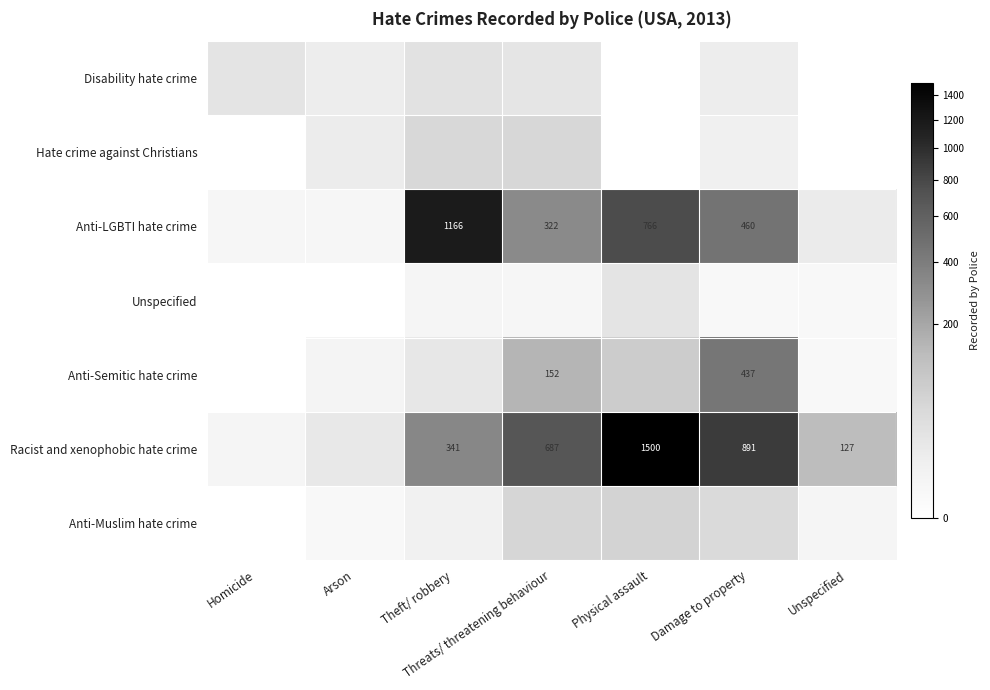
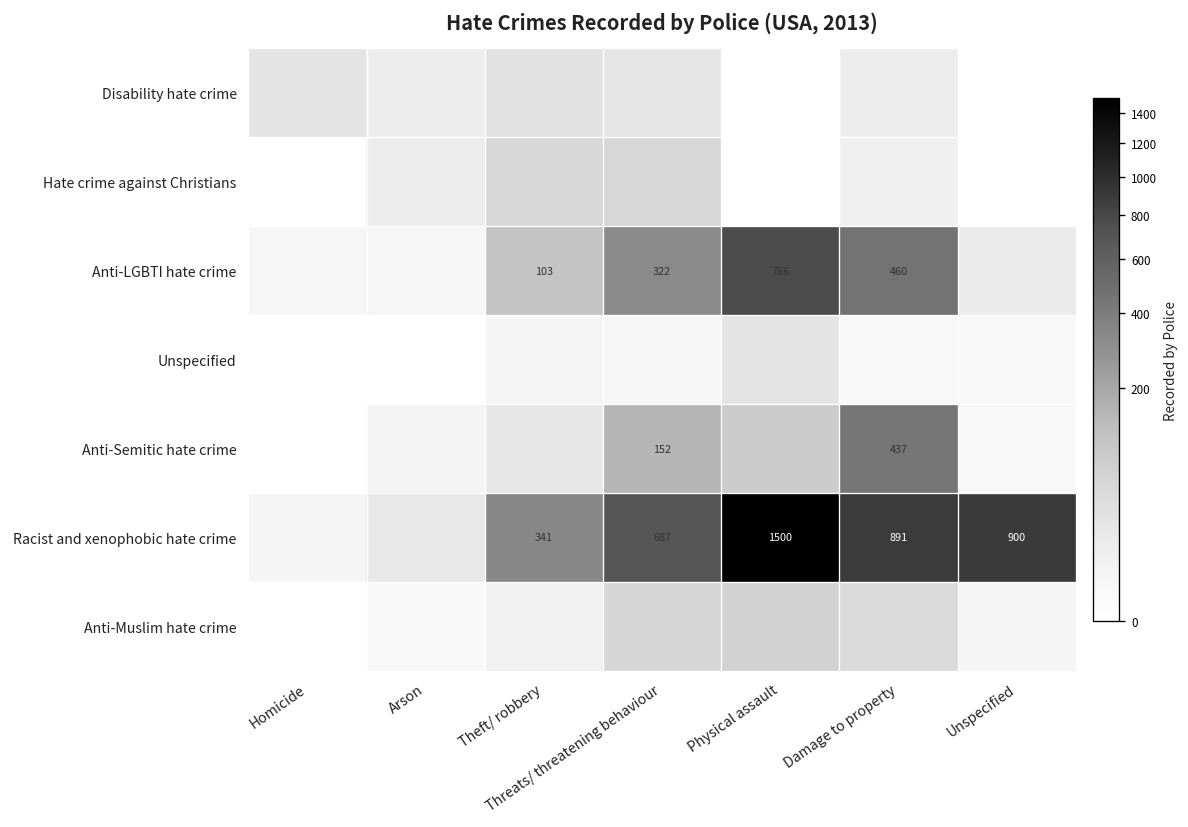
Anti-LGBTI hate crime, Theft/ robbery: 1166 -> 103
Racist and xenophobic hate crime, Unspecified: 127 -> 900
